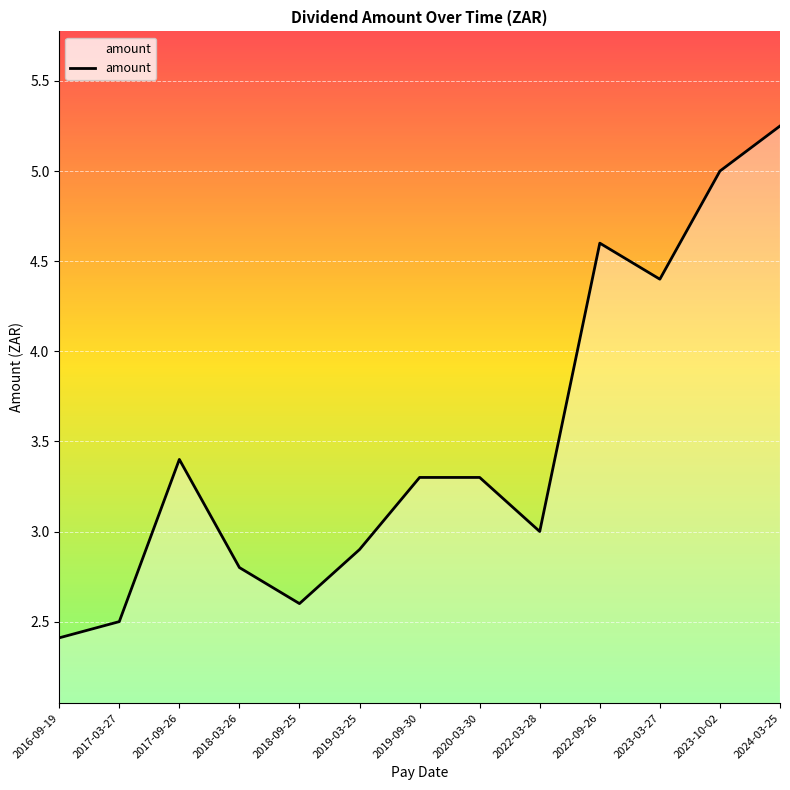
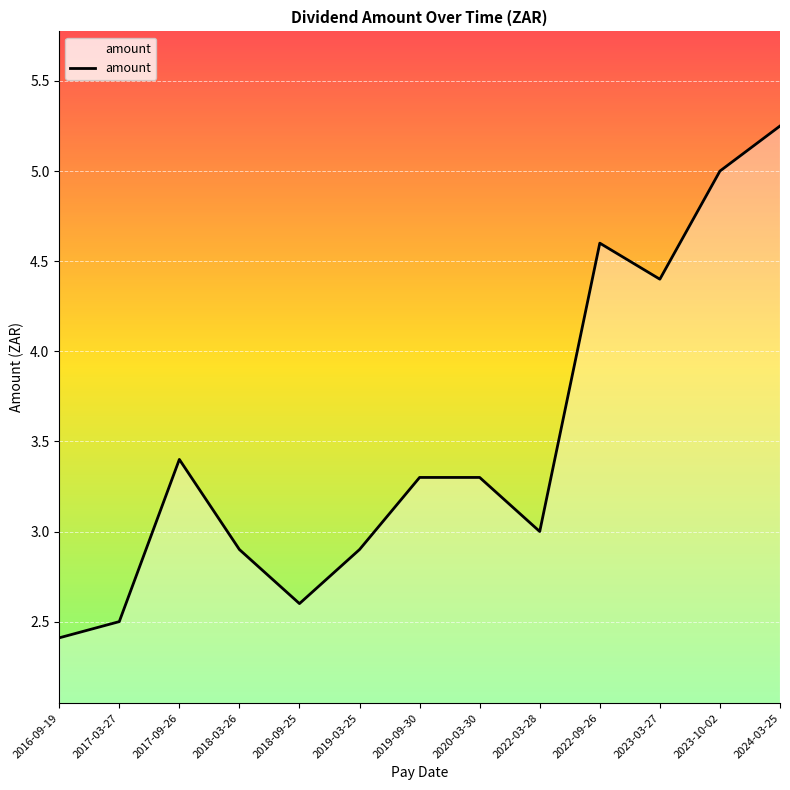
2018-03-26: 2.8 -> 2.9
